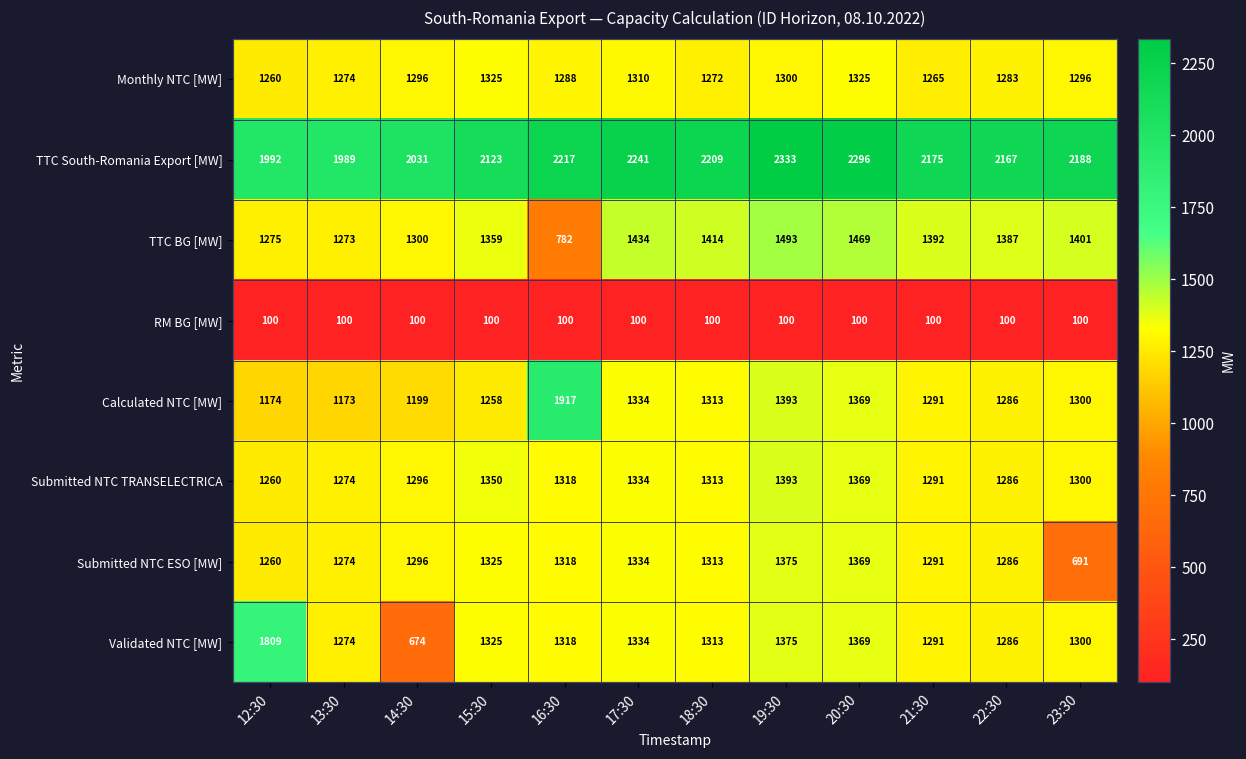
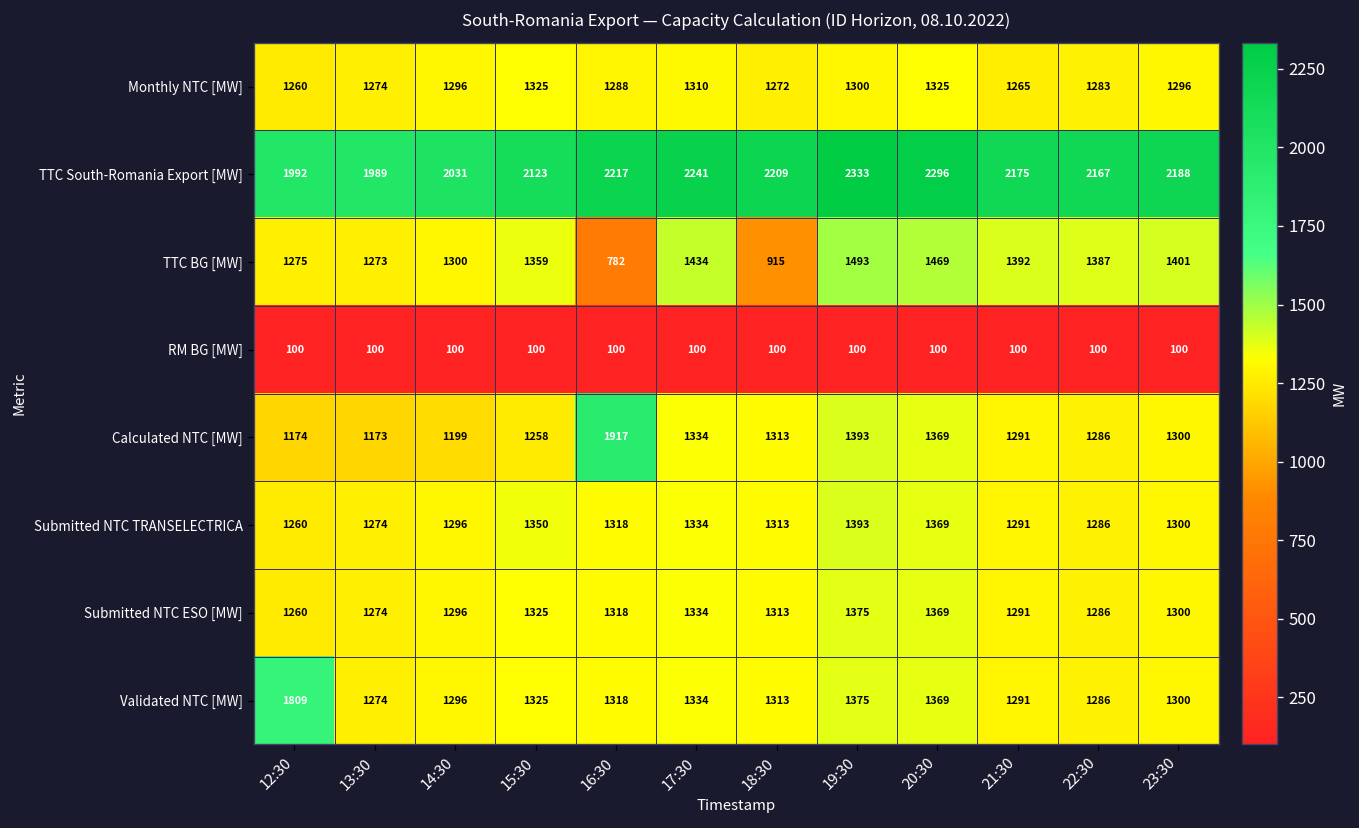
TTC BG [MW], 18:30: 1414 -> 915
Submitted NTC ESO [MW], 23:30: 691 -> 1300
Validated NTC [MW], 14:30: 674 -> 1296
